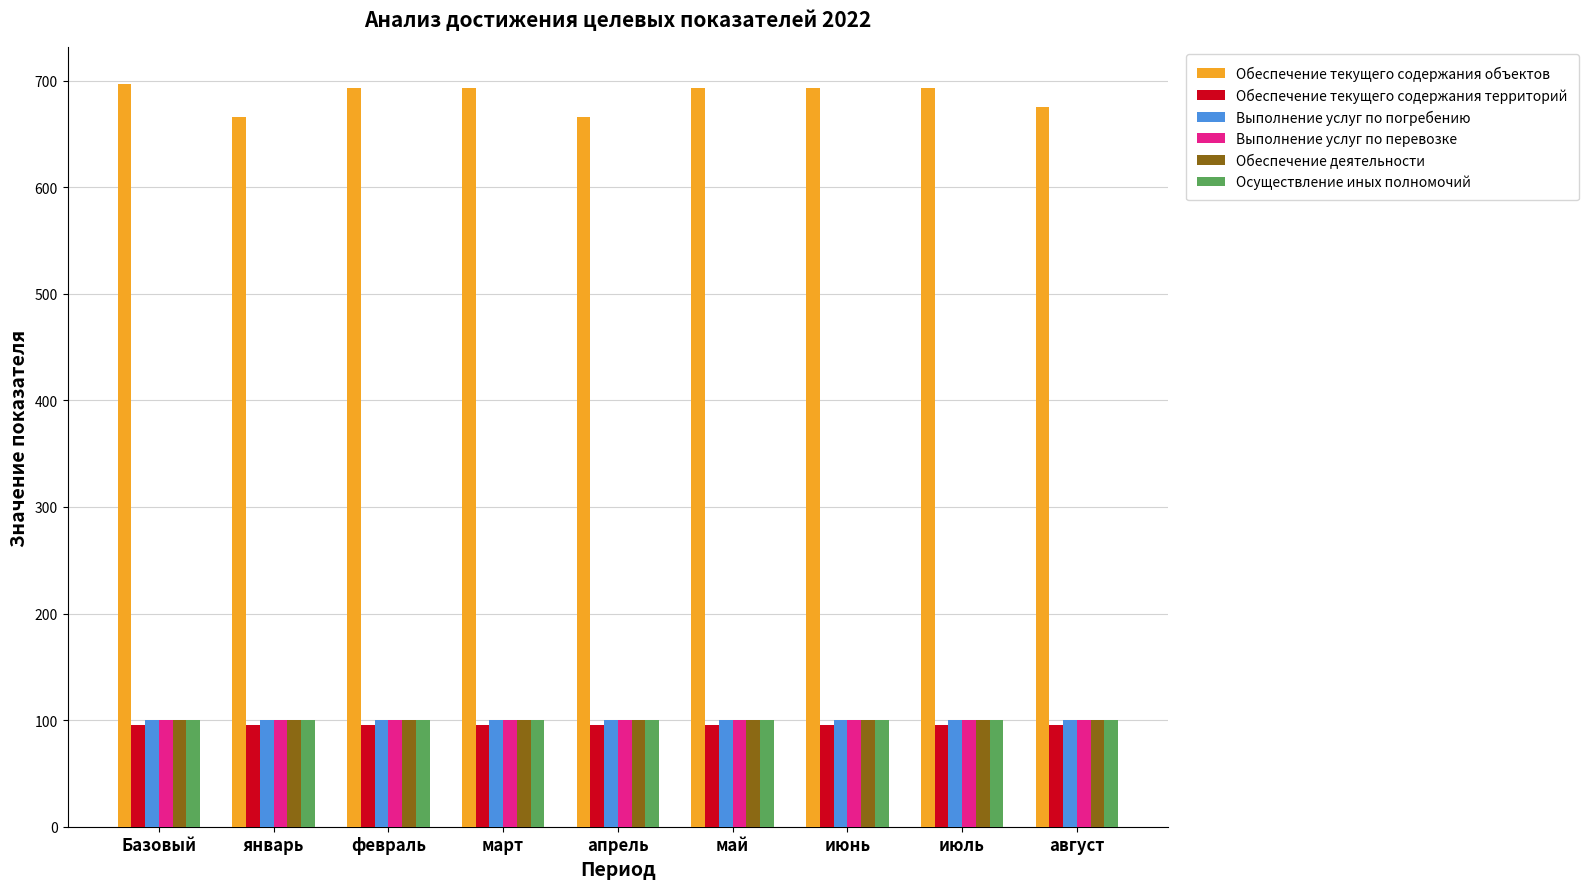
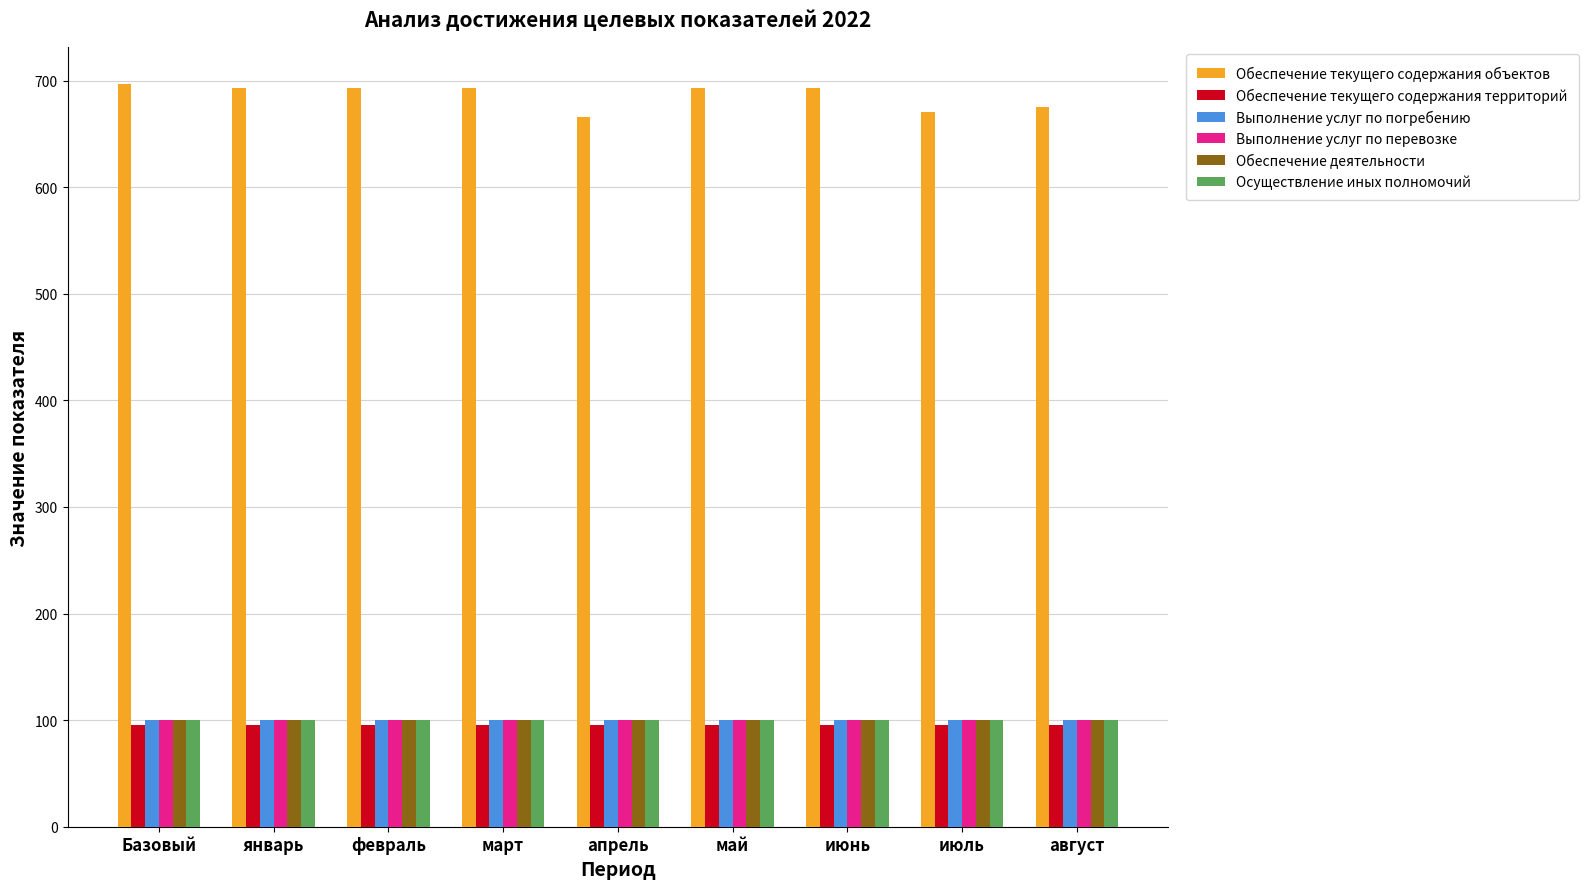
Обеспечение текущего содержания объектов, январь: 666 -> 693
Обеспечение текущего содержания объектов, июль: 693 -> 671
